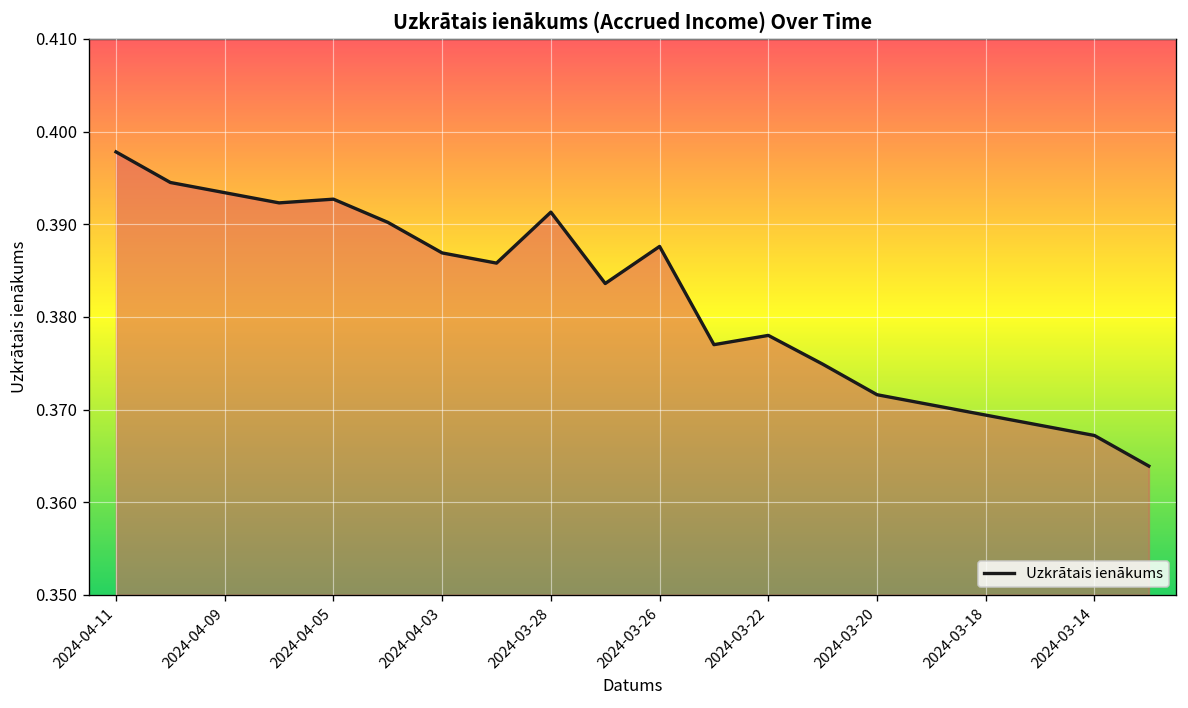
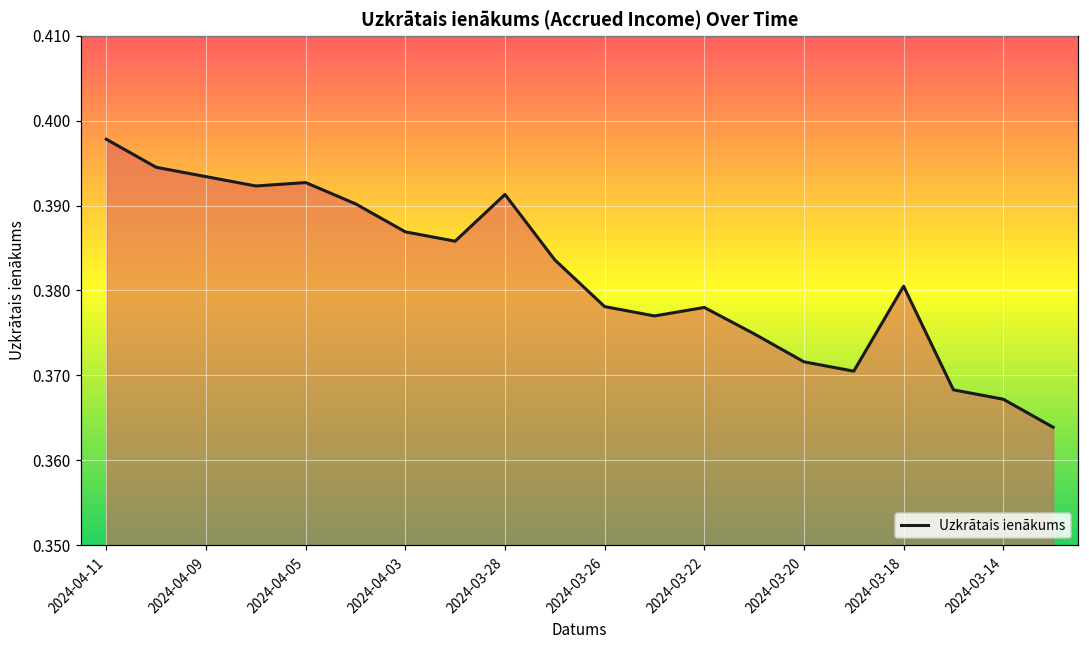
2024-03-26: 0.388 -> 0.378
2024-03-18: 0.369 -> 0.381
